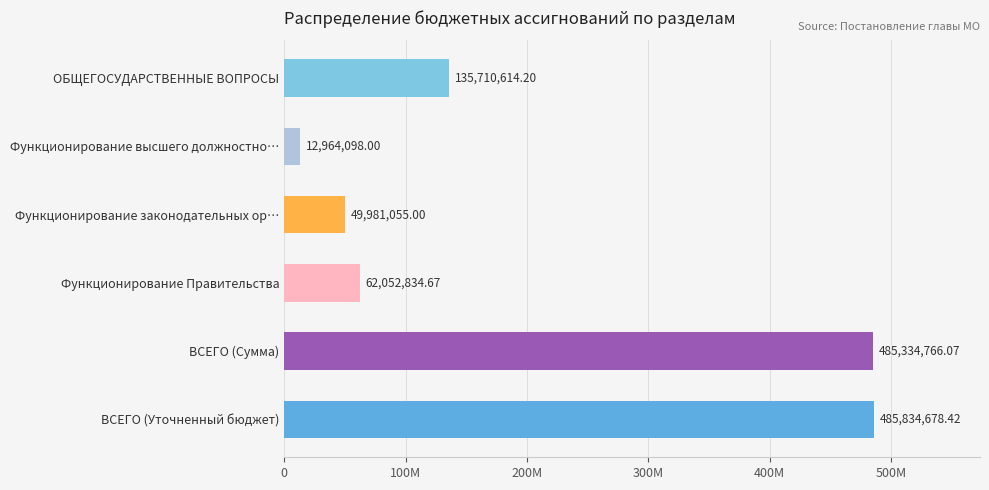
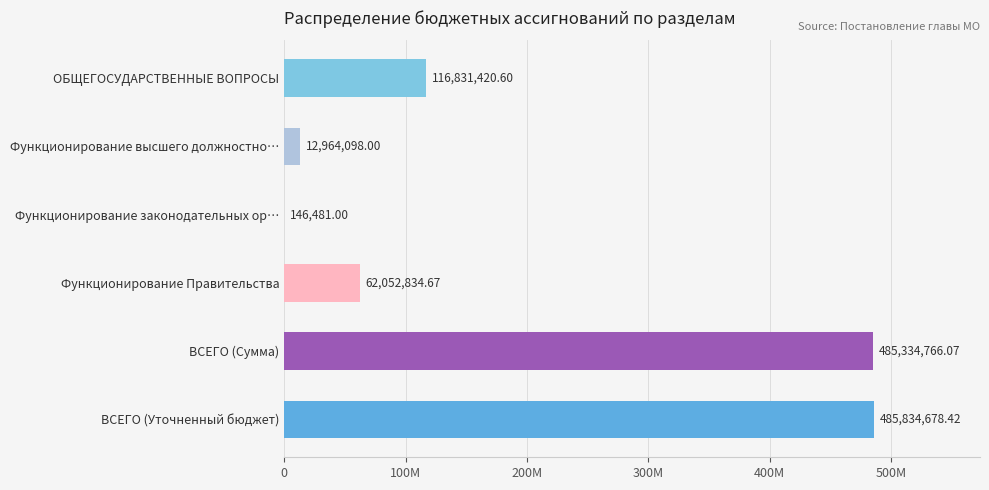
ОБЩЕГОСУДАРСТВЕННЫЕ ВОПРОСЫ: 135,710,614.20 -> 116,831,420.60
Функционирование законодательных ор…: 49,981,055.00 -> 146,481.00
